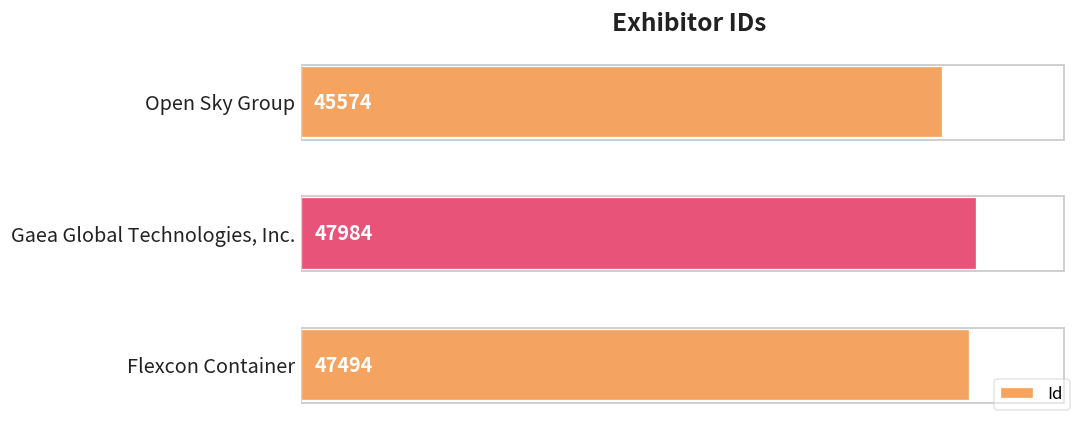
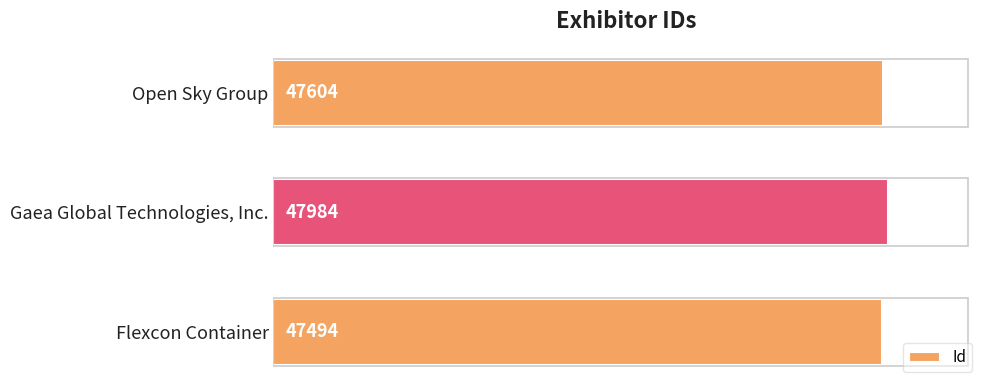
Open Sky Group: 45574 -> 47604
